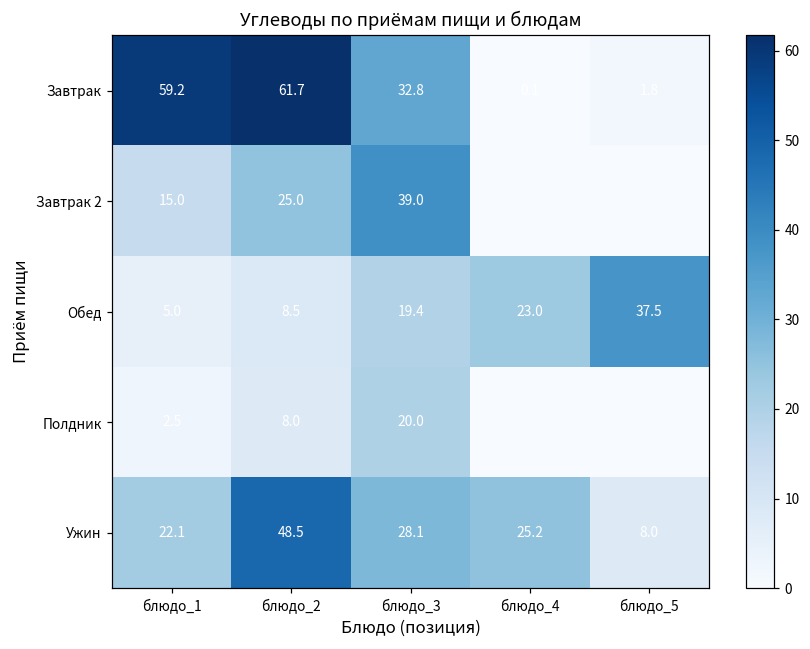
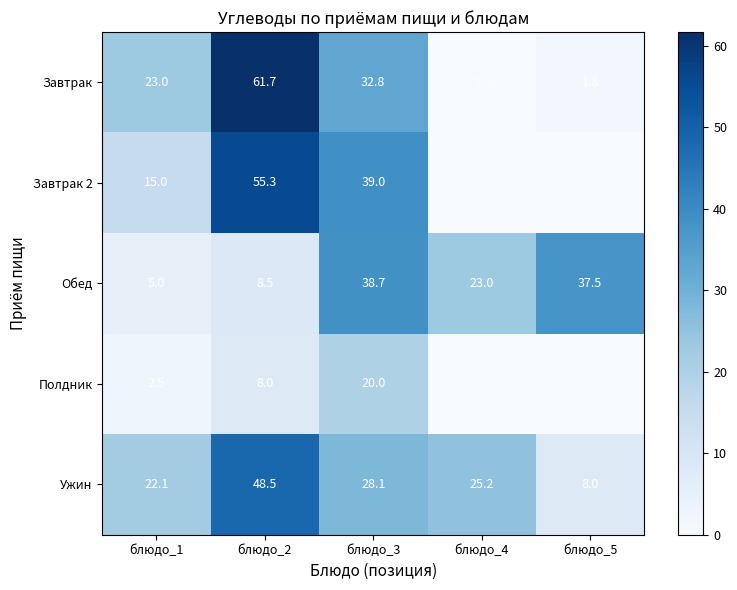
Завтрак, блюдо_1: 59.2 -> 23.0
Завтрак 2, блюдо_2: 25.0 -> 55.3
Обед, блюдо_3: 19.4 -> 38.7
